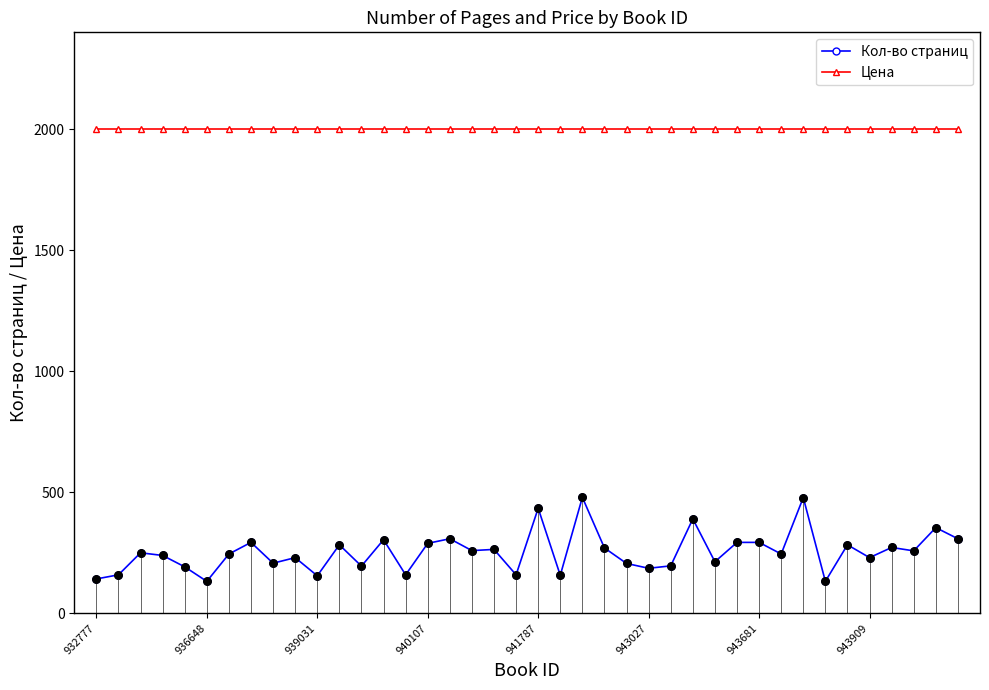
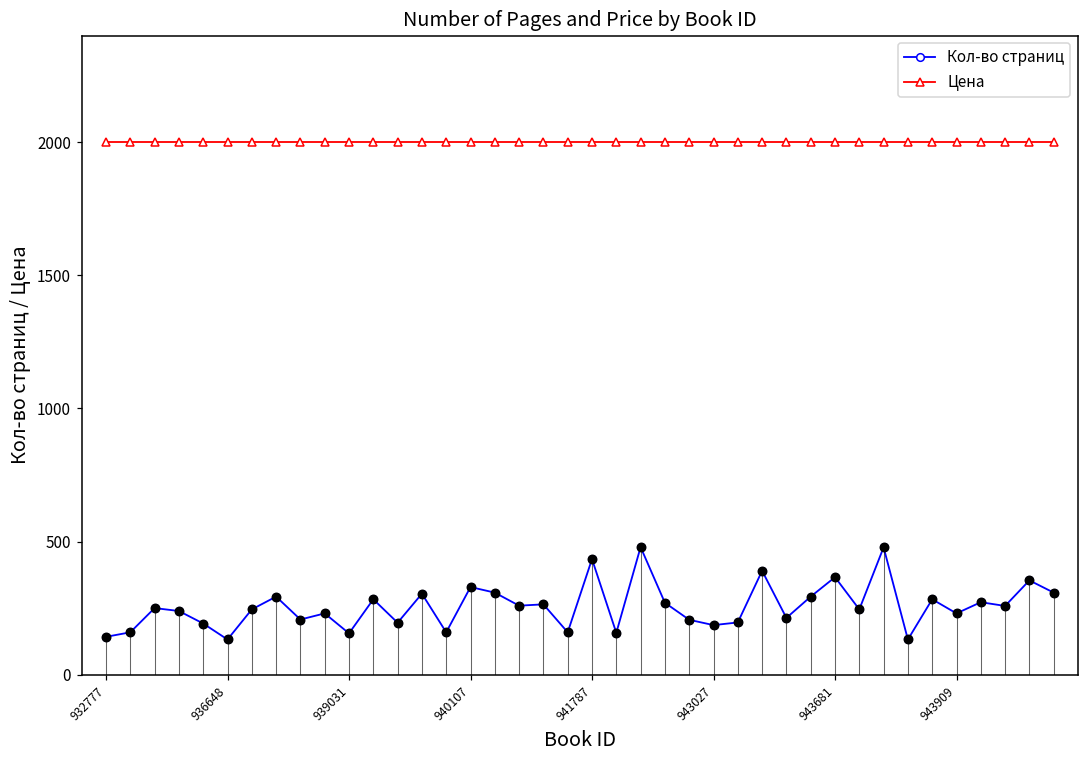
Кол-во страниц, 940107: 290 -> 330
Кол-во страниц, 943681: 290 -> 370
